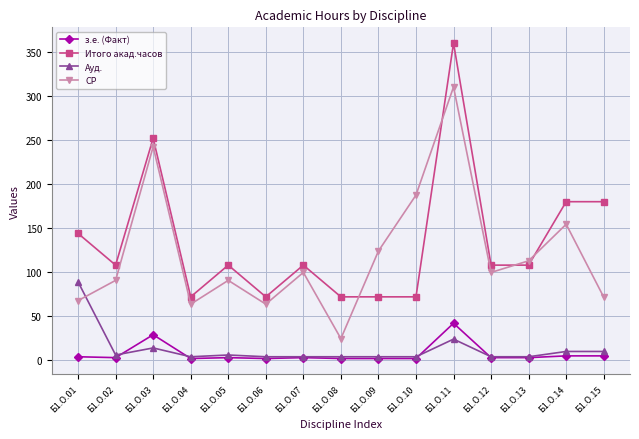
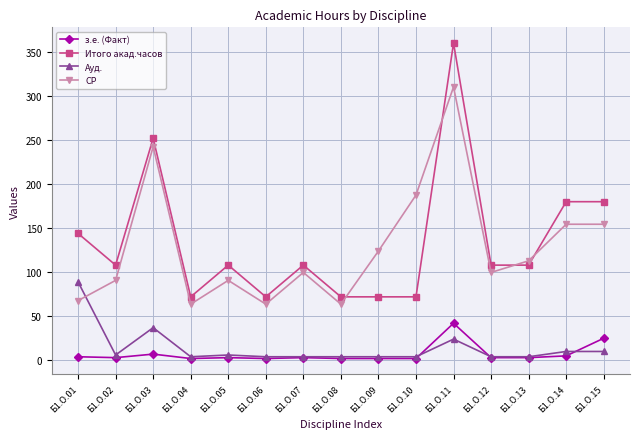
з.е. (Факт), Б1.О.03: 30 -> 10
Ауд., Б1.О.03: 10 -> 40
СР, Б1.О.08: 20 -> 60
з.е. (Факт), Б1.О.15: 10 -> 30
СР, Б1.О.15: 70 -> 150
